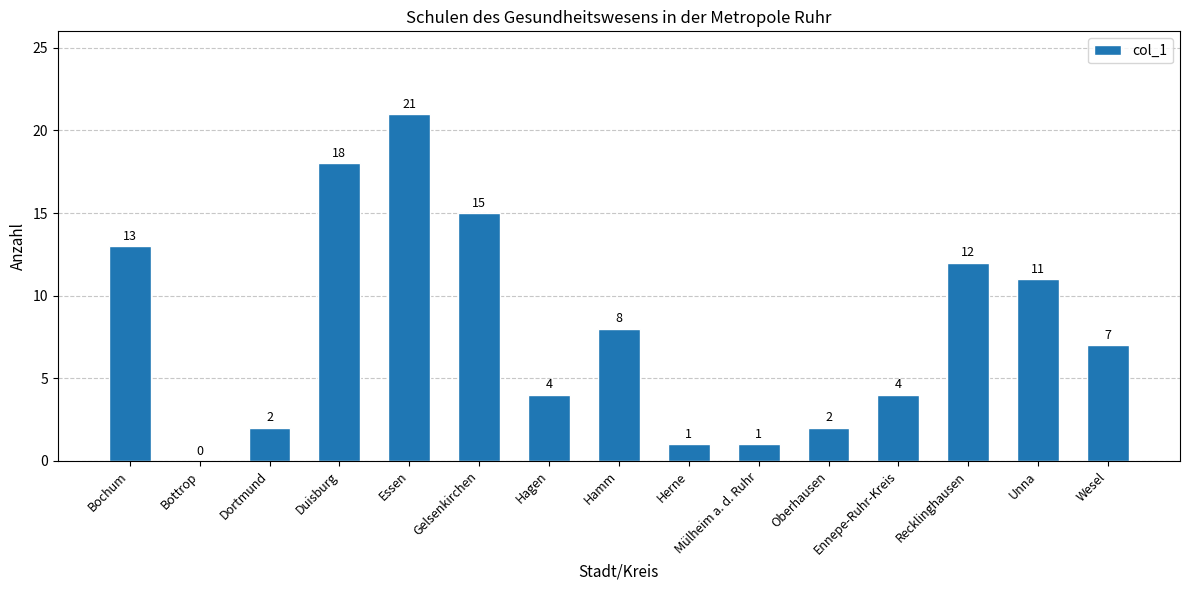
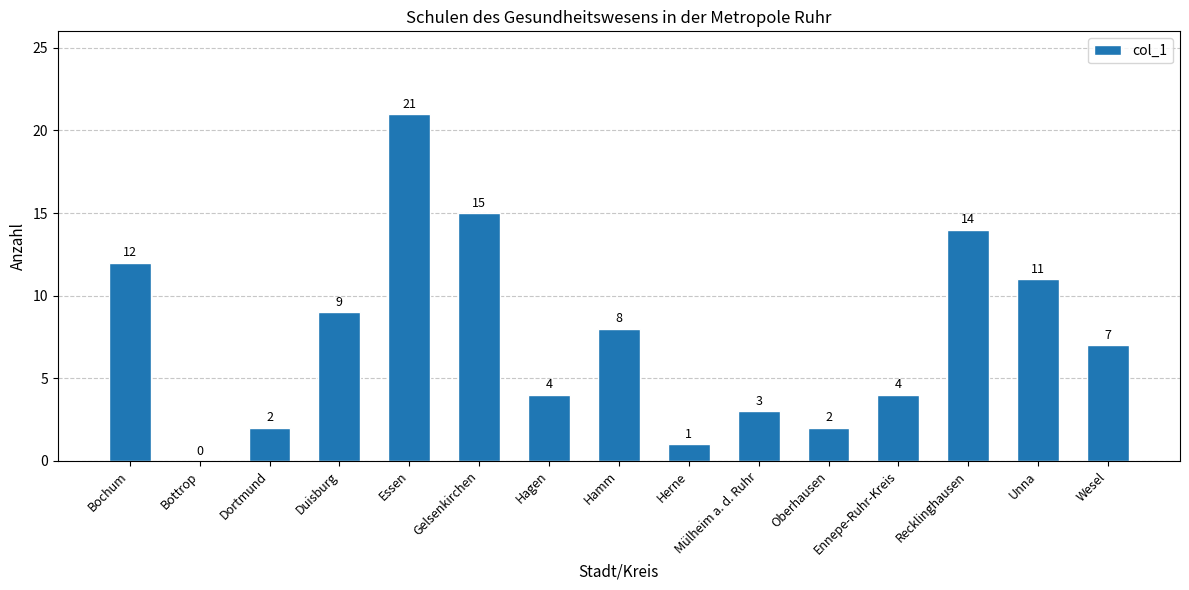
Bochum: 13 -> 12
Duisburg: 18 -> 9
Mülheim a. d. Ruhr: 1 -> 3
Recklinghausen: 12 -> 14
